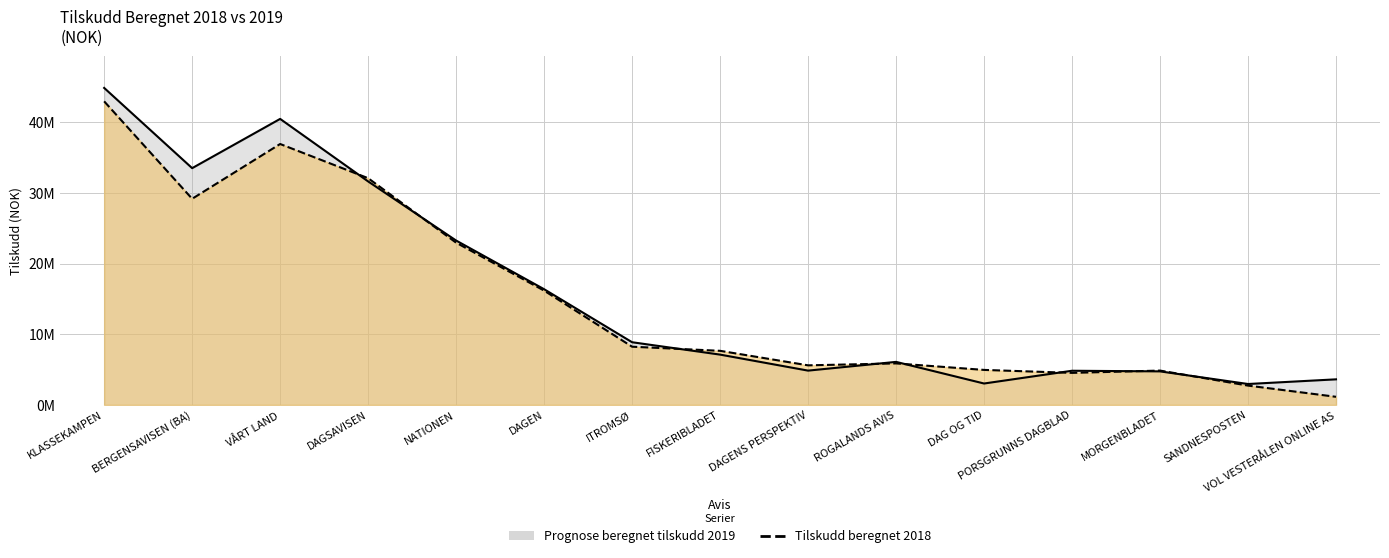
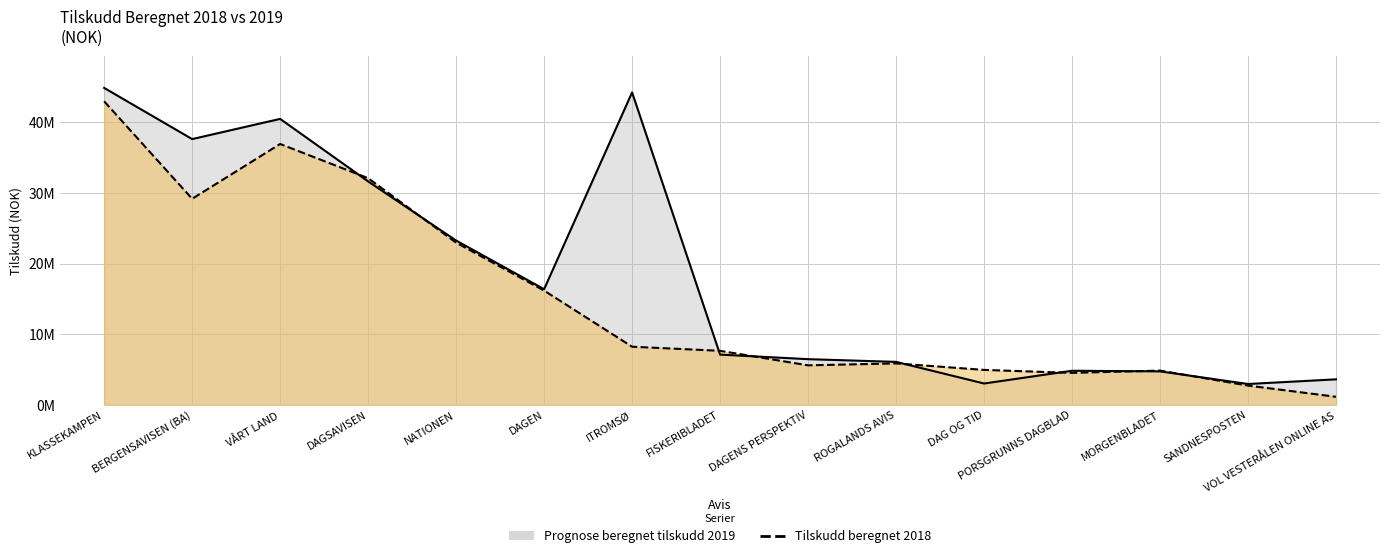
Prognose beregnet tilskudd 2019, BERGENSAVISEN (BA): 33000000 -> 38000000
Prognose beregnet tilskudd 2019, ITROMSØ: 9000000 -> 44000000
Prognose beregnet tilskudd 2019, DAGENS PERSPEKTIV: 5000000 -> 6000000
